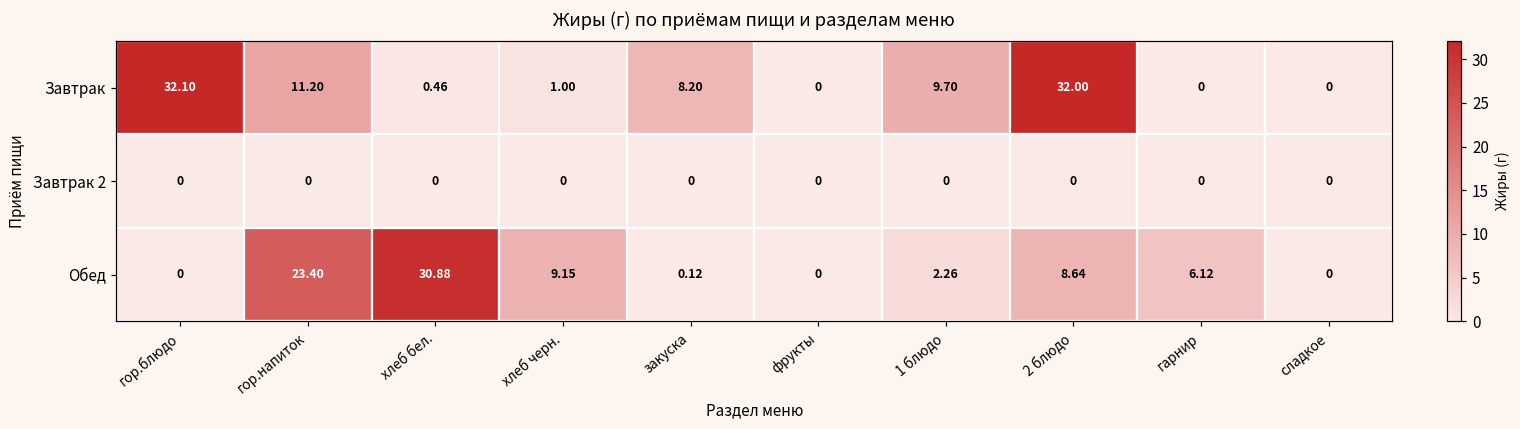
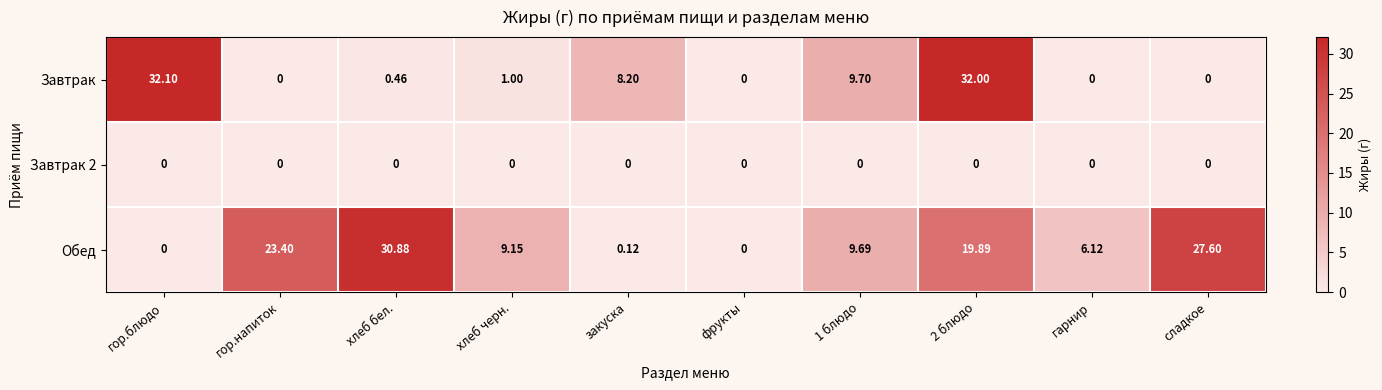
Завтрак, гор.напиток: 11.20 -> 0
Обед, 1 блюдо: 2.26 -> 9.69
Обед, 2 блюдо: 8.64 -> 19.89
Обед, сладкое: 0 -> 27.60
